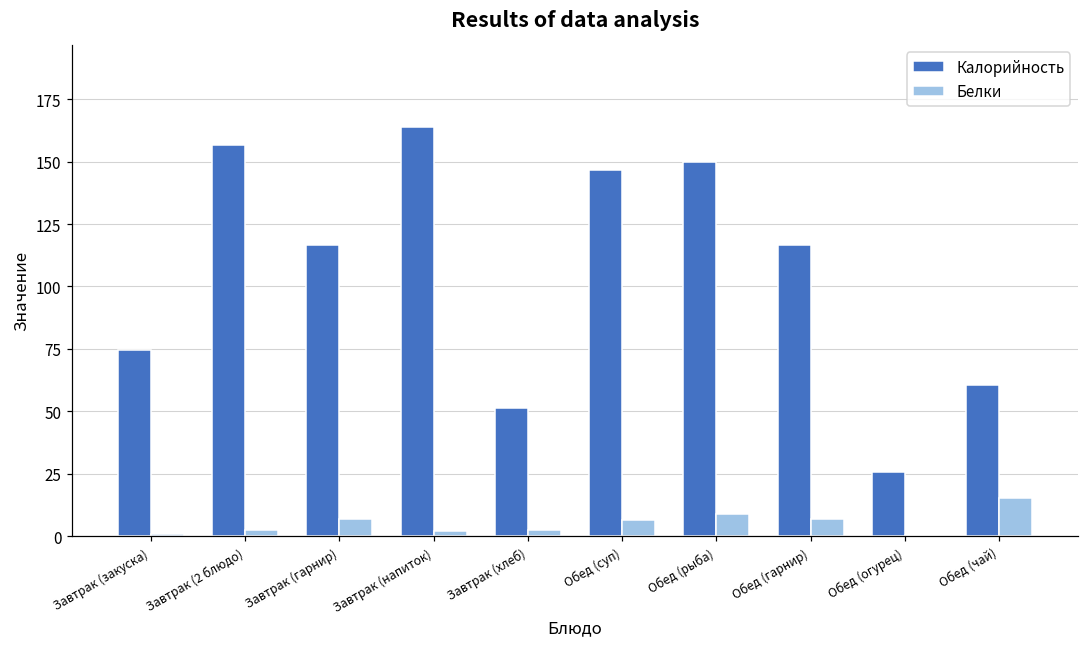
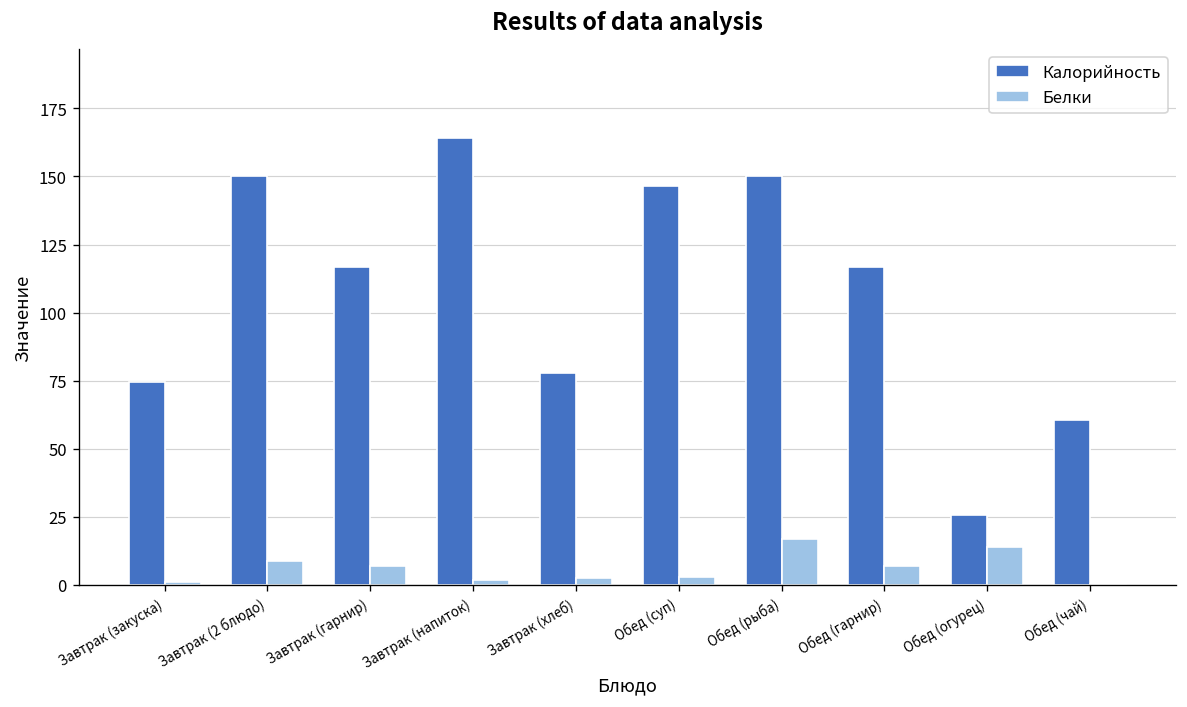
Калорийность, Завтрак (2 блюдо): 157 -> 150
Белки, Завтрак (2 блюдо): 2 -> 9
Калорийность, Завтрак (хлеб): 51 -> 78
Белки, Обед (суп): 7 -> 3
Белки, Обед (рыба): 9 -> 17
Белки, Обед (огурец): 0 -> 14
Белки, Обед (чай): 15 -> 0
